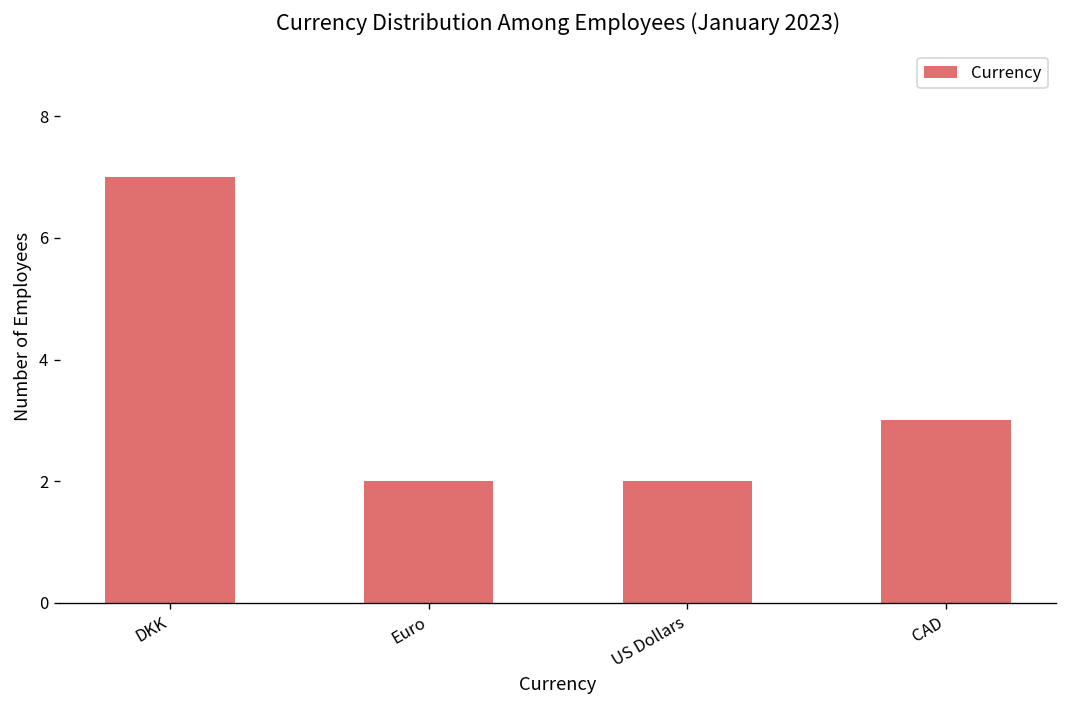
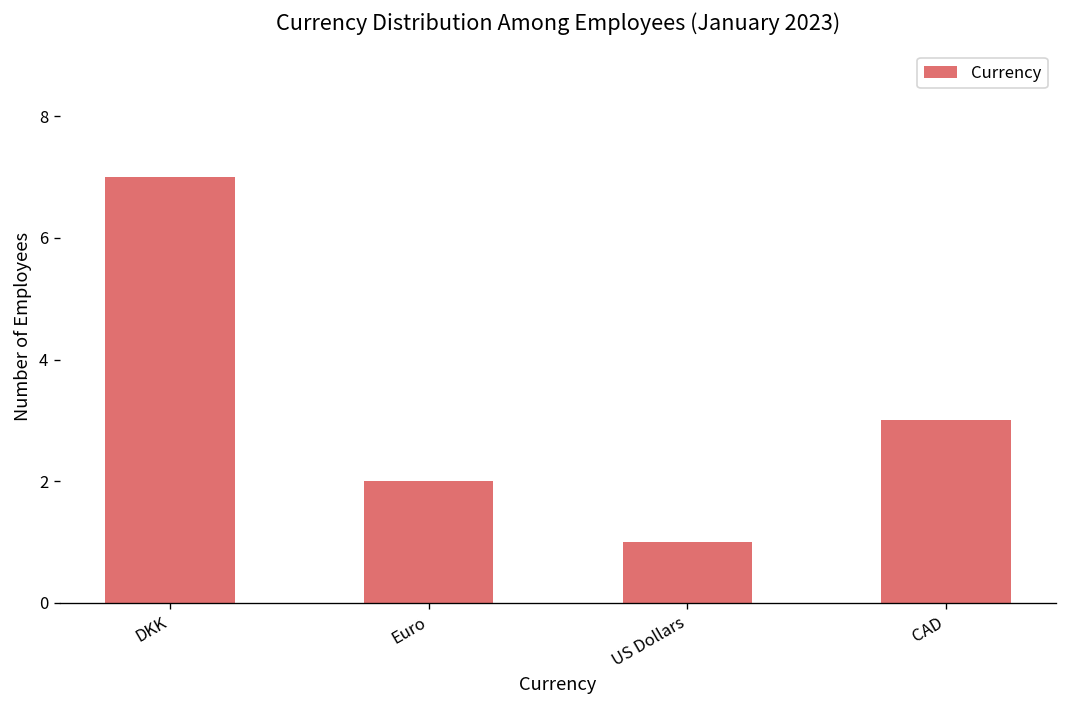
US Dollars: 2 -> 1
